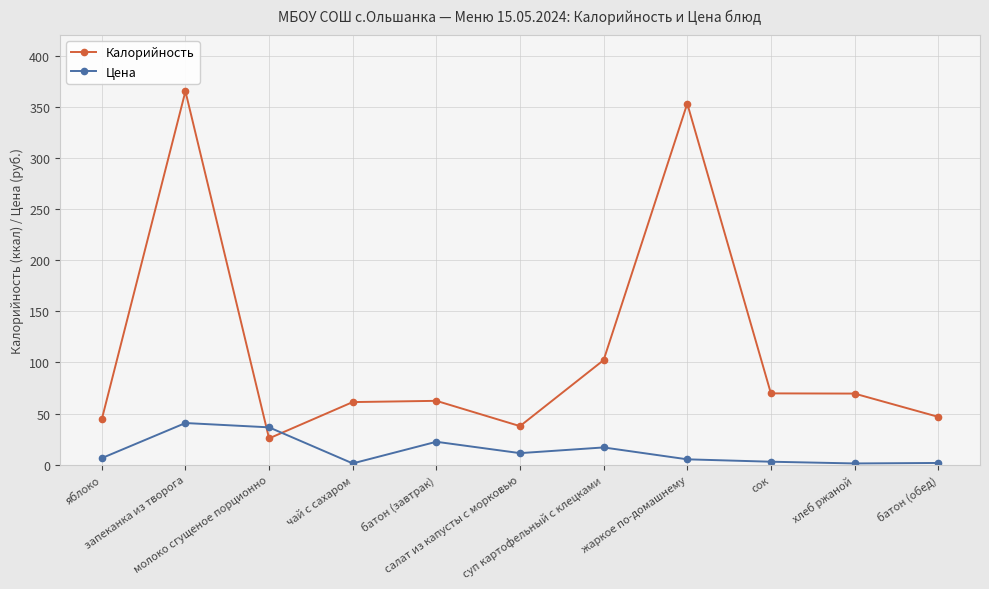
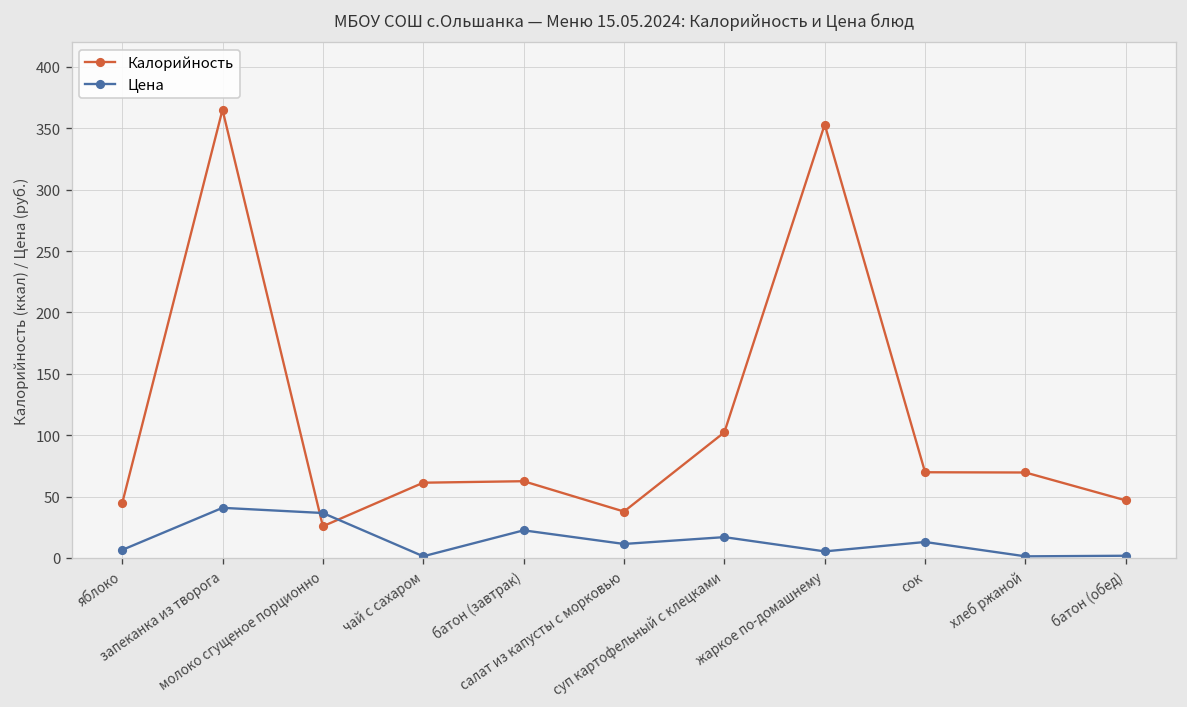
Цена, сок: 3 -> 13
